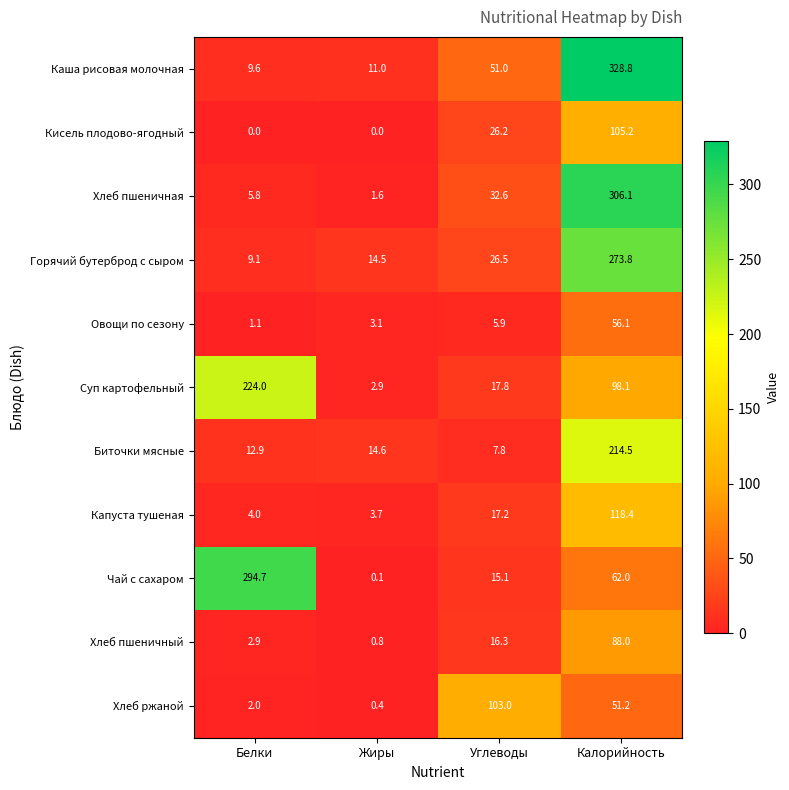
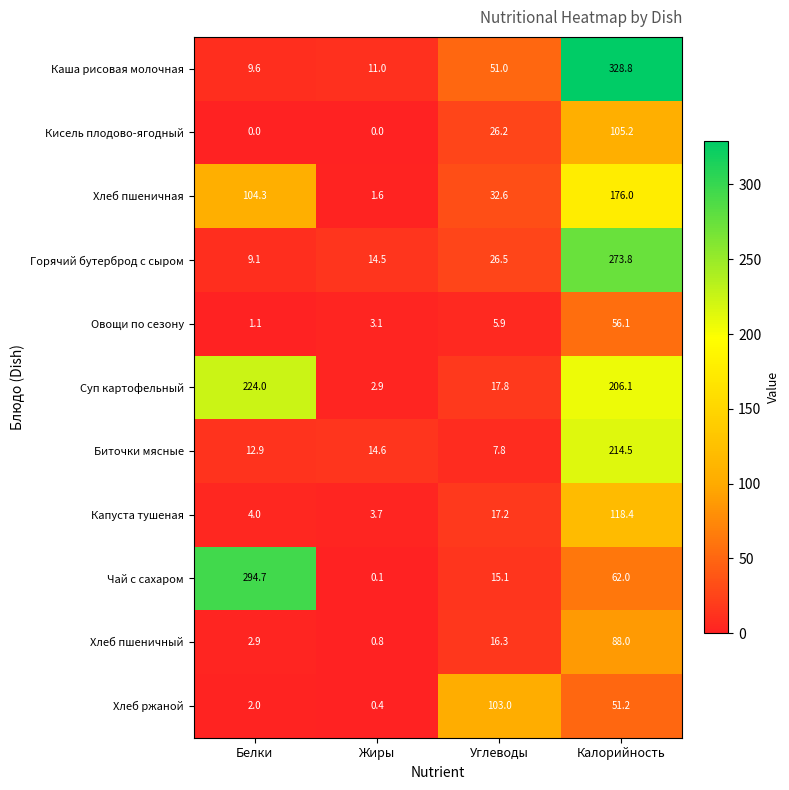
Хлеб пшеничная, Белки: 5.8 -> 104.3
Хлеб пшеничная, Калорийность: 306.1 -> 176.0
Суп картофельный, Калорийность: 98.1 -> 206.1
